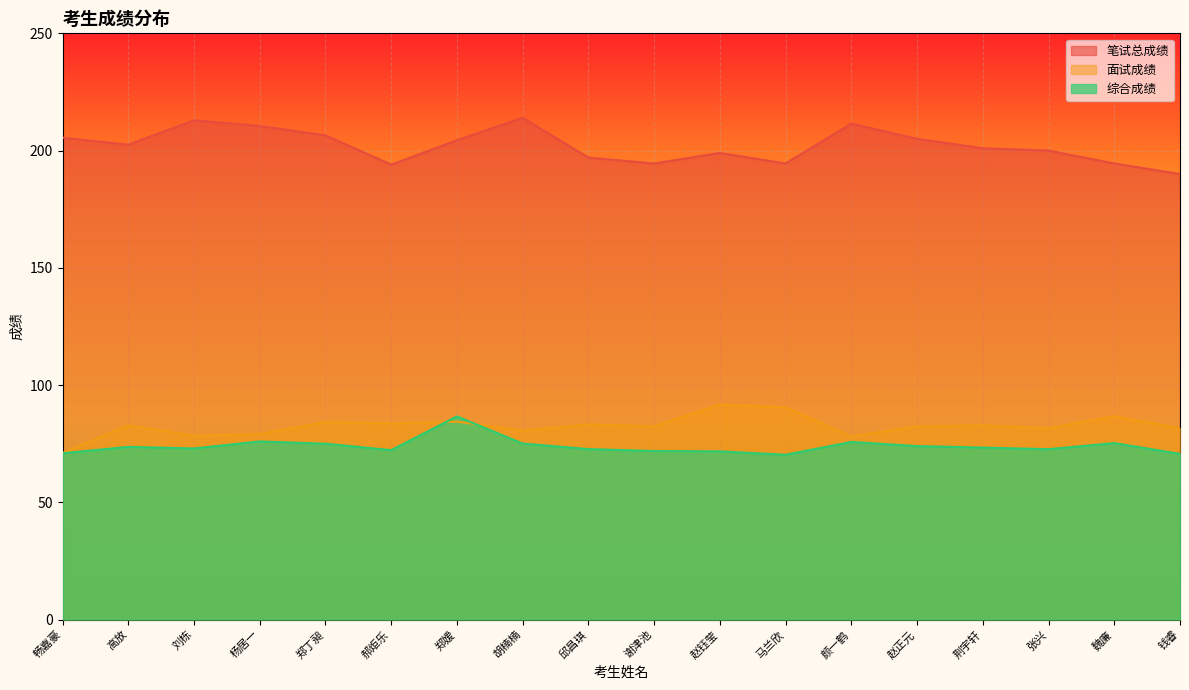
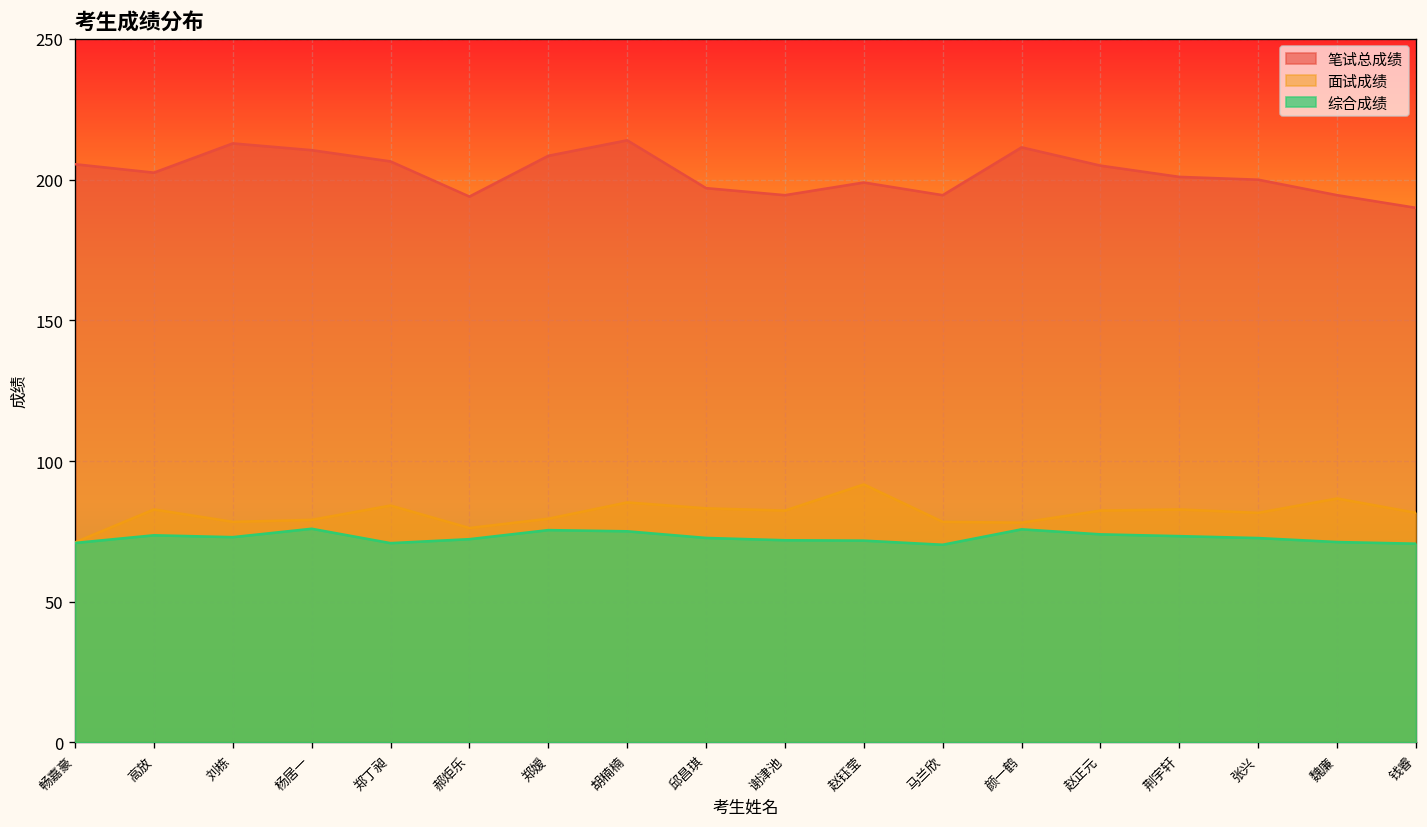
综合成绩, 郑丁昶: 75 -> 71
面试成绩, 郝炬乐: 84 -> 76
笔试总成绩, 郑嫒: 204 -> 209
面试成绩, 郑嫒: 84 -> 80
综合成绩, 郑嫒: 87 -> 75
面试成绩, 胡楠楠: 81 -> 85
面试成绩, 马兰欣: 91 -> 78
综合成绩, 魏廉: 75 -> 71
